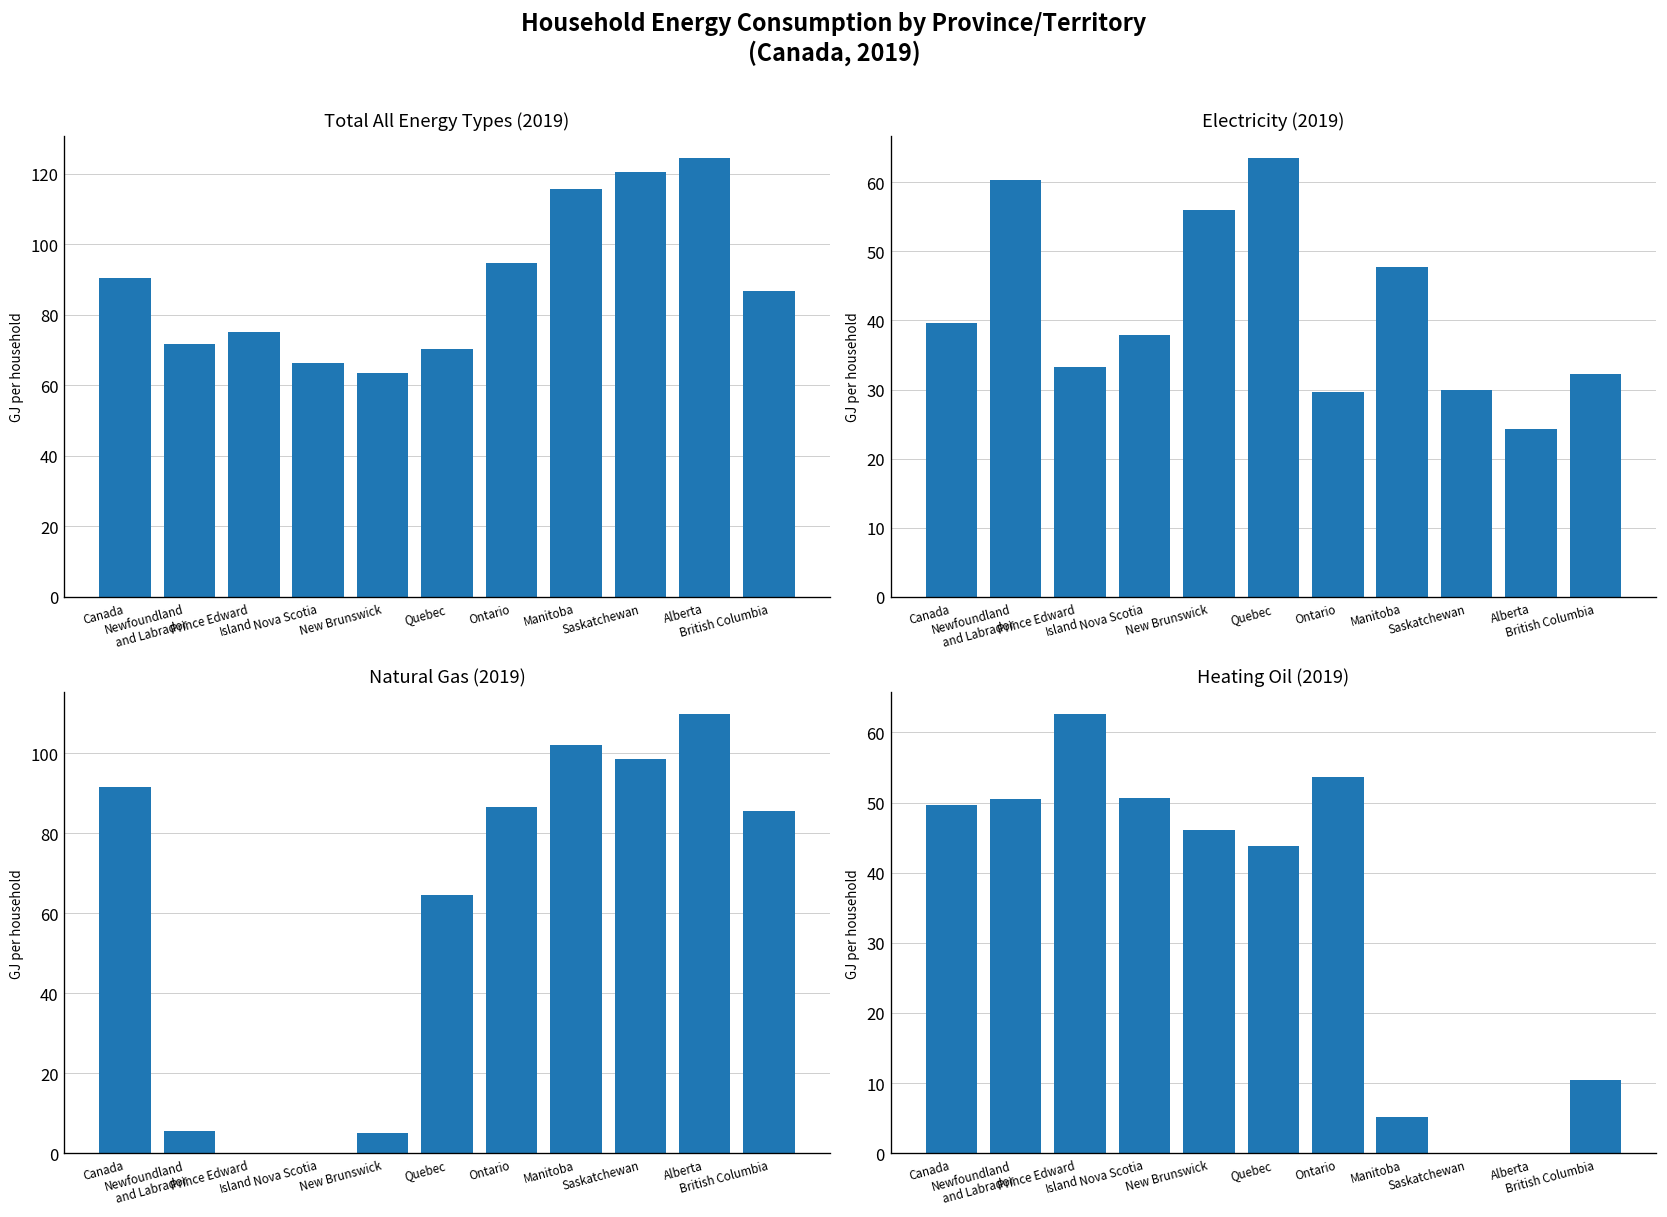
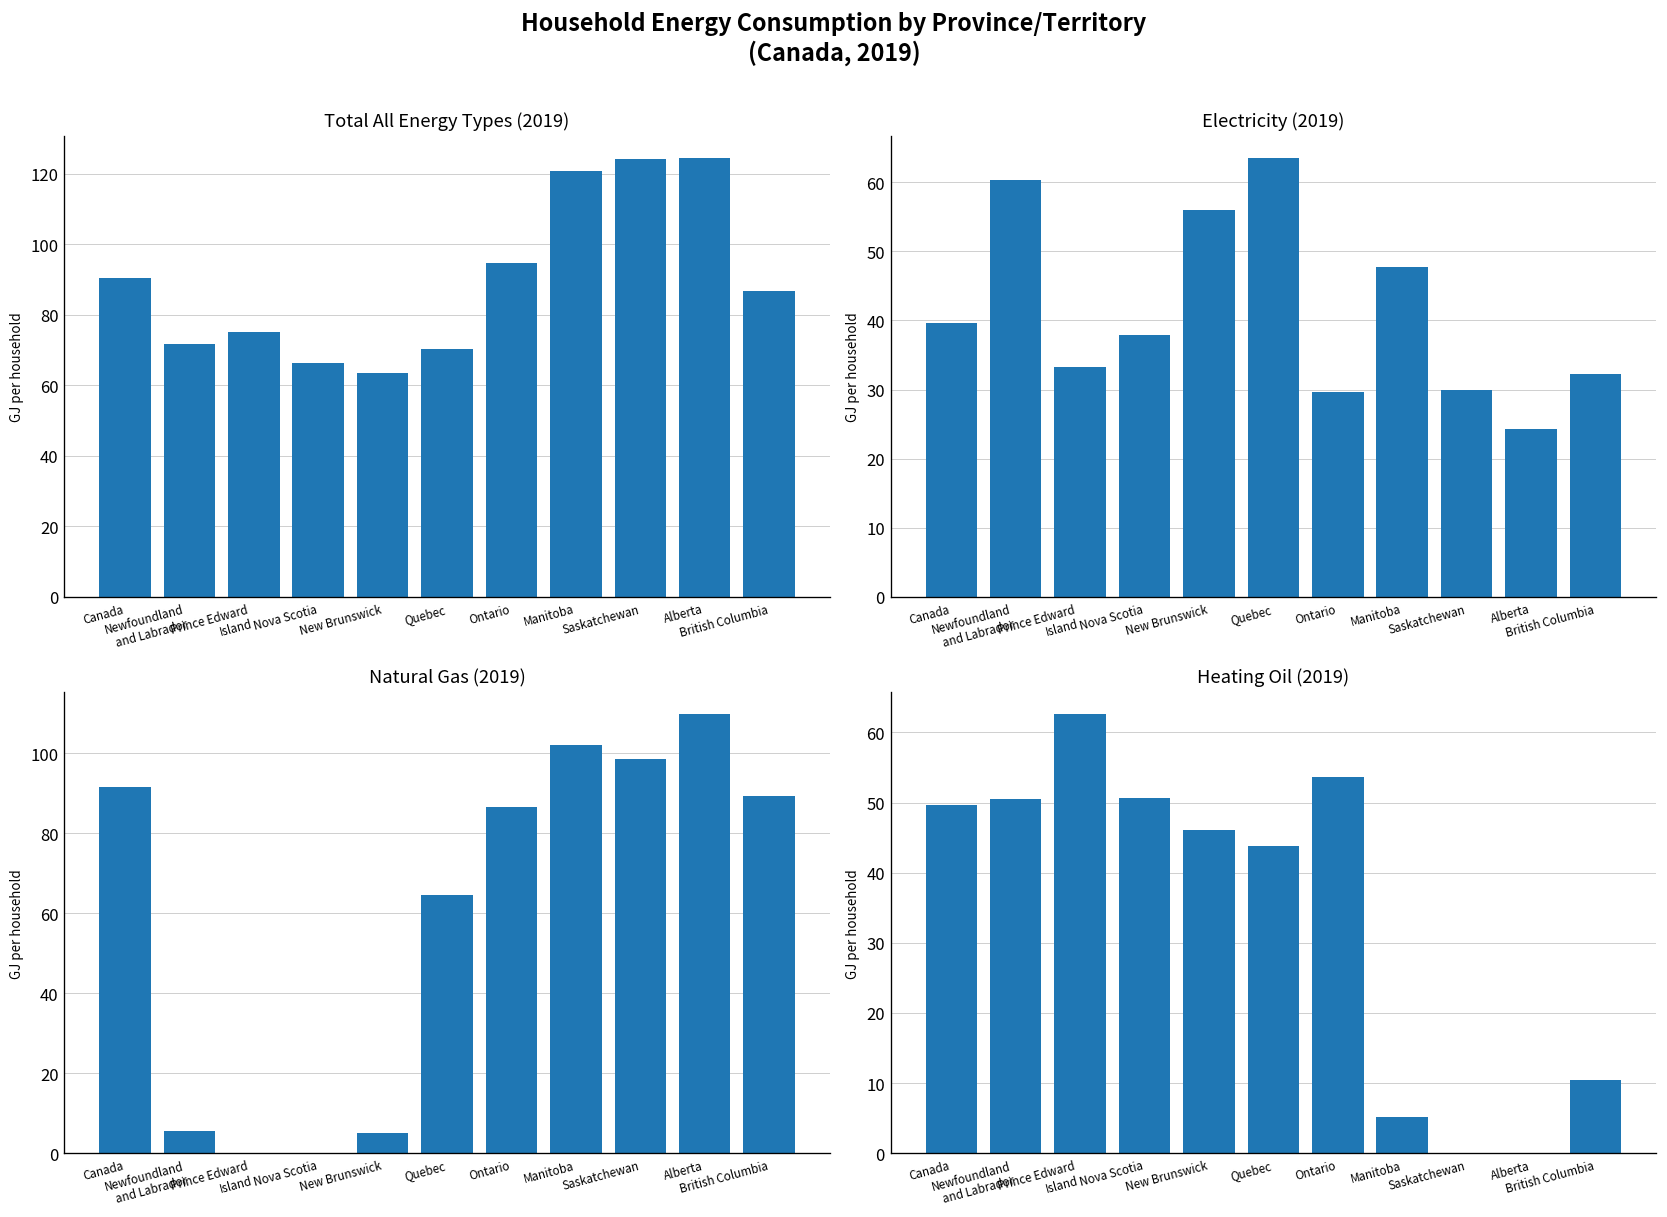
Total All Energy Types (2019), Manitoba: 116 -> 121
Total All Energy Types (2019), Saskatchewan: 121 -> 124
Natural Gas (2019), British Columbia: 86 -> 89
